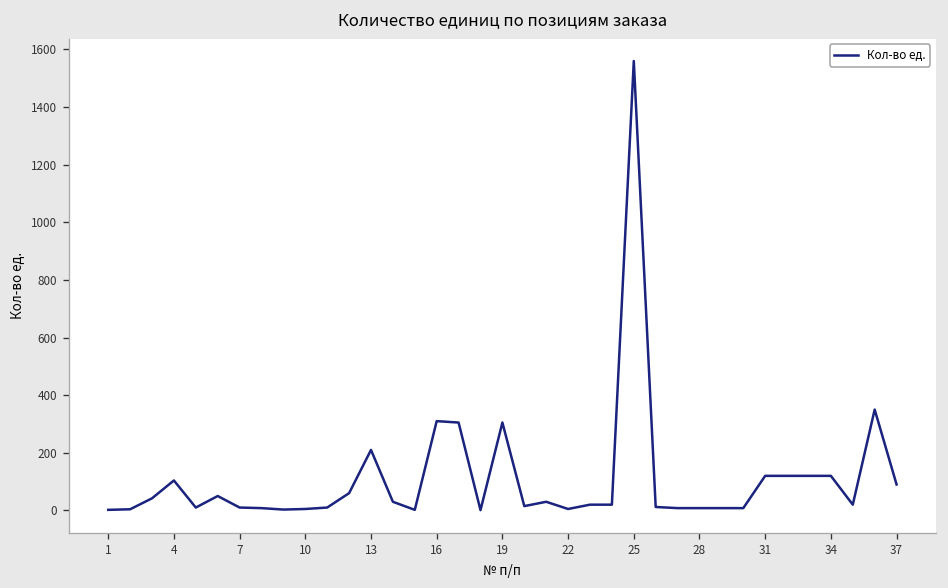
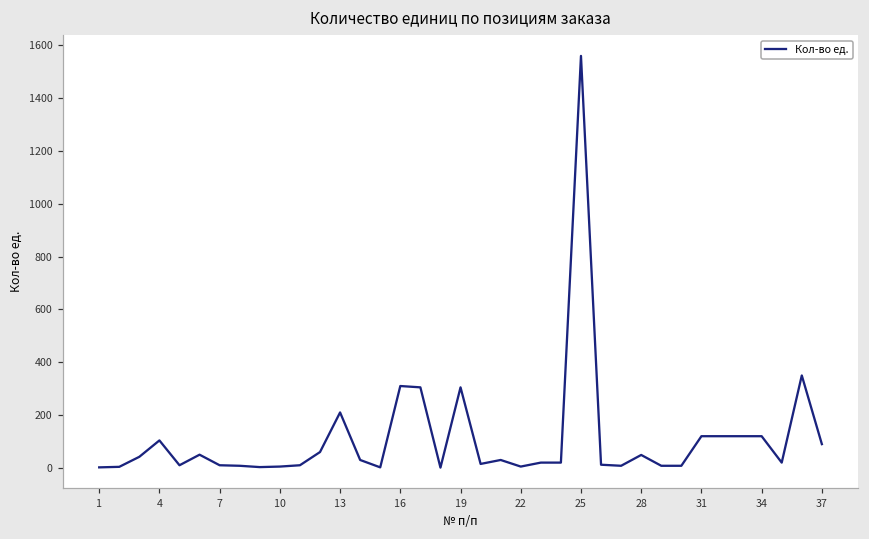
28: 10 -> 50
